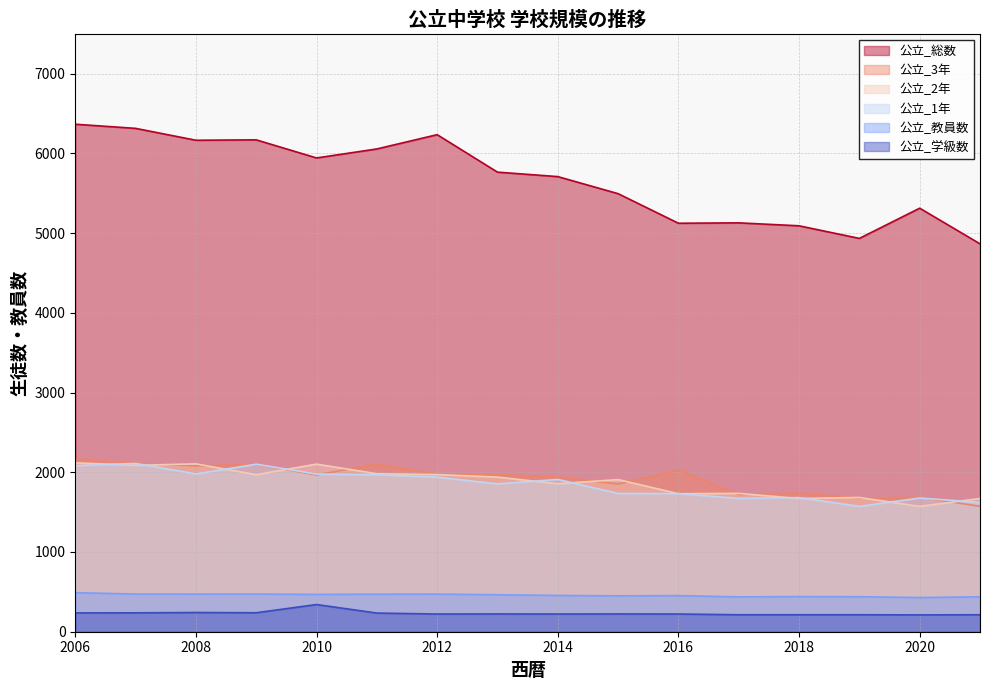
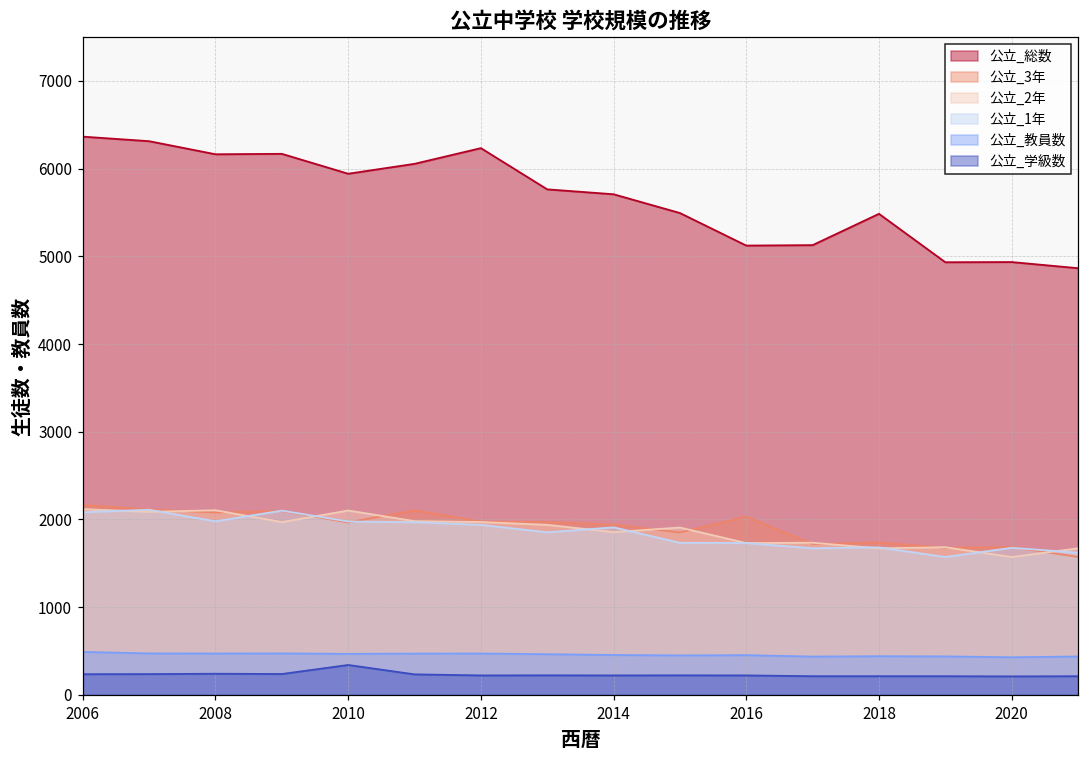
公立_総数, 2018: 5100 -> 5500
公立_総数, 2020: 5300 -> 4900
